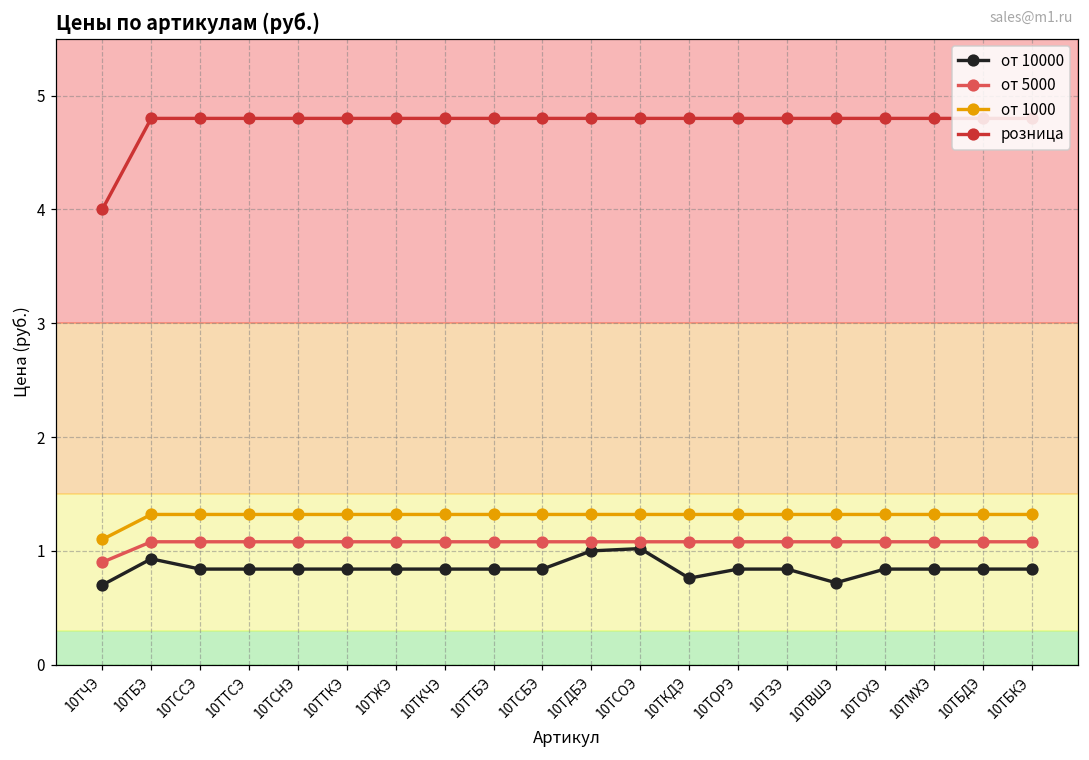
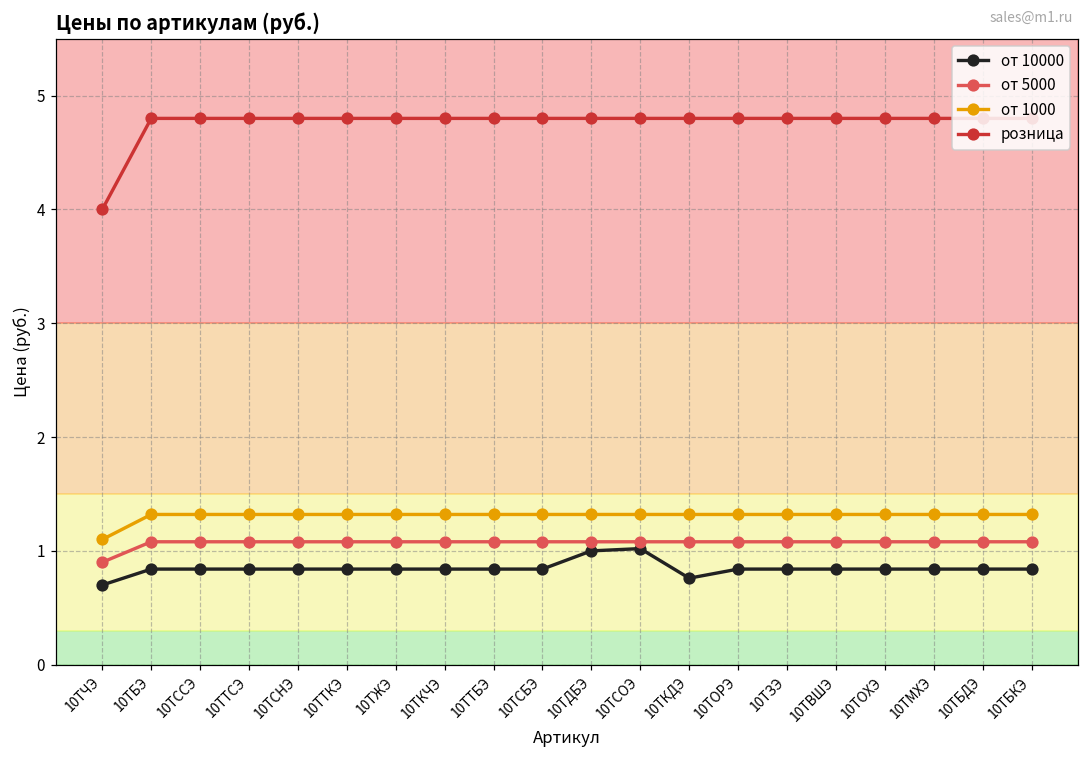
от 10000, 10ТБЭ: 0.93 -> 0.84
от 10000, 10ТВШЭ: 0.72 -> 0.84
